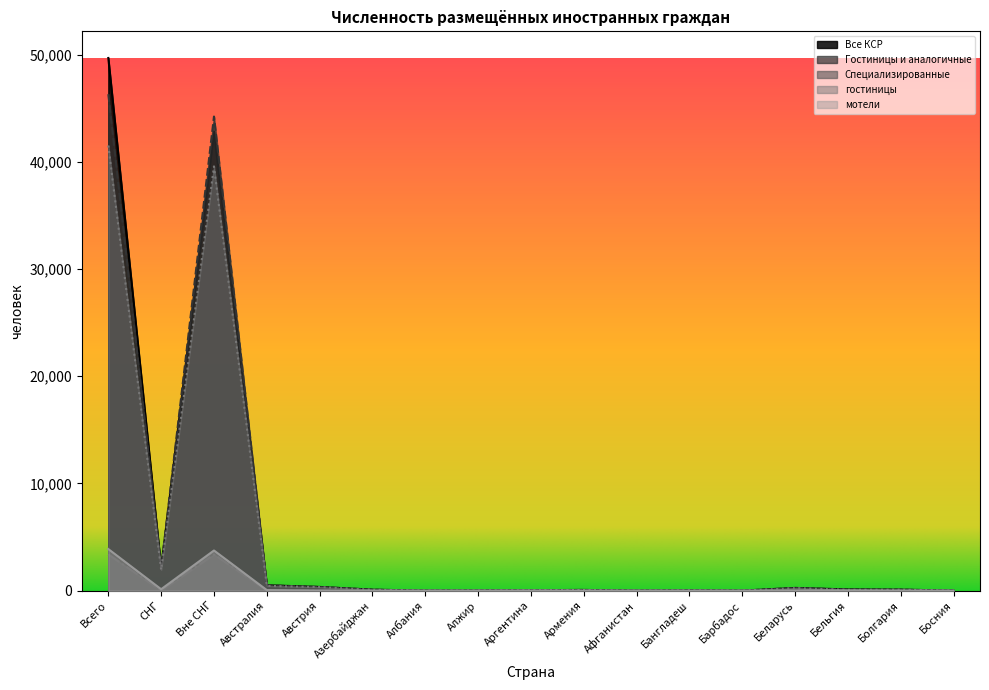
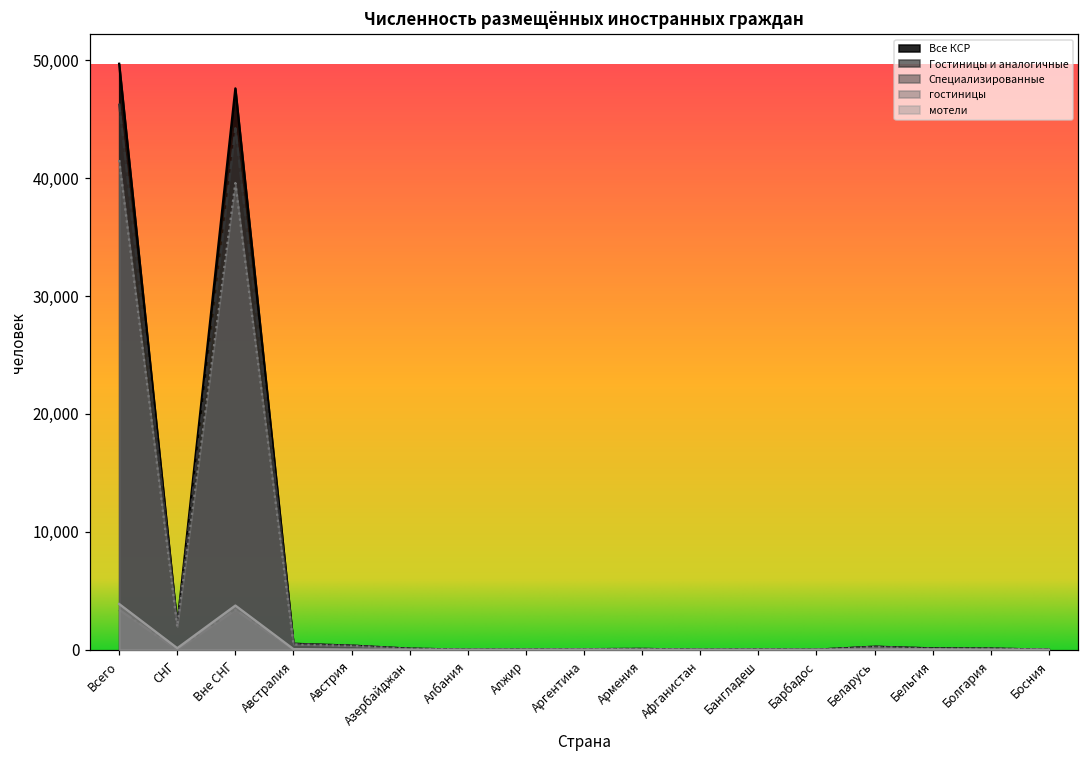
Все КСР, Вне СНГ: 42,800 -> 47,600
